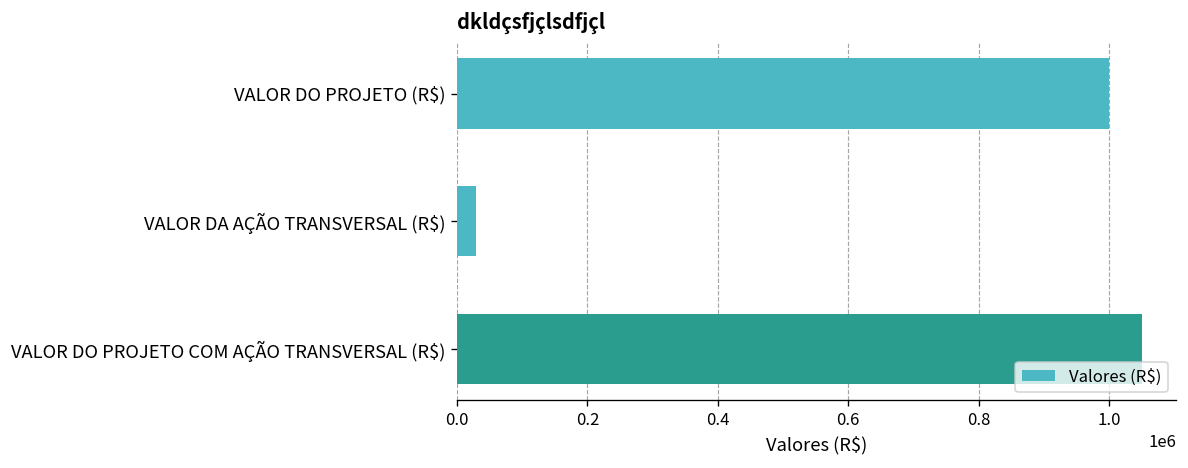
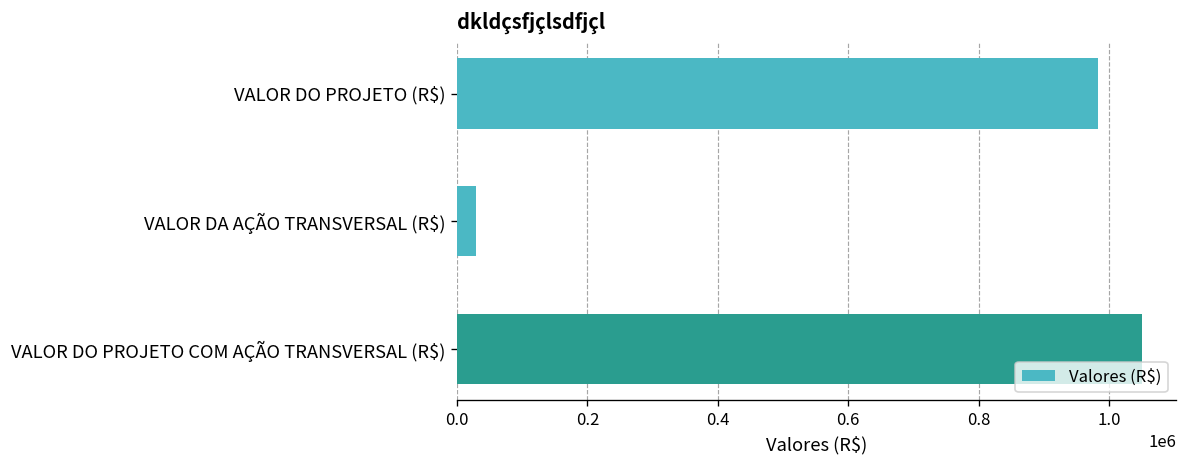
VALOR DO PROJETO (R$): 1000000 -> 980000
